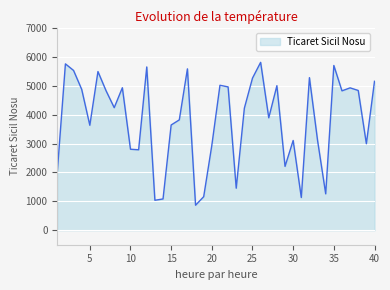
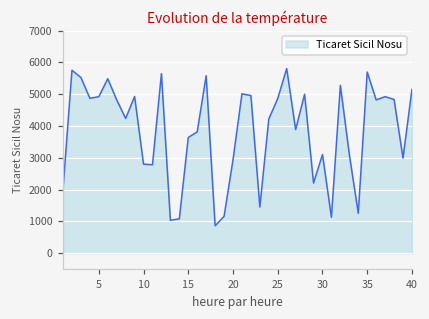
5: 3600 -> 4900
25: 5300 -> 4900
